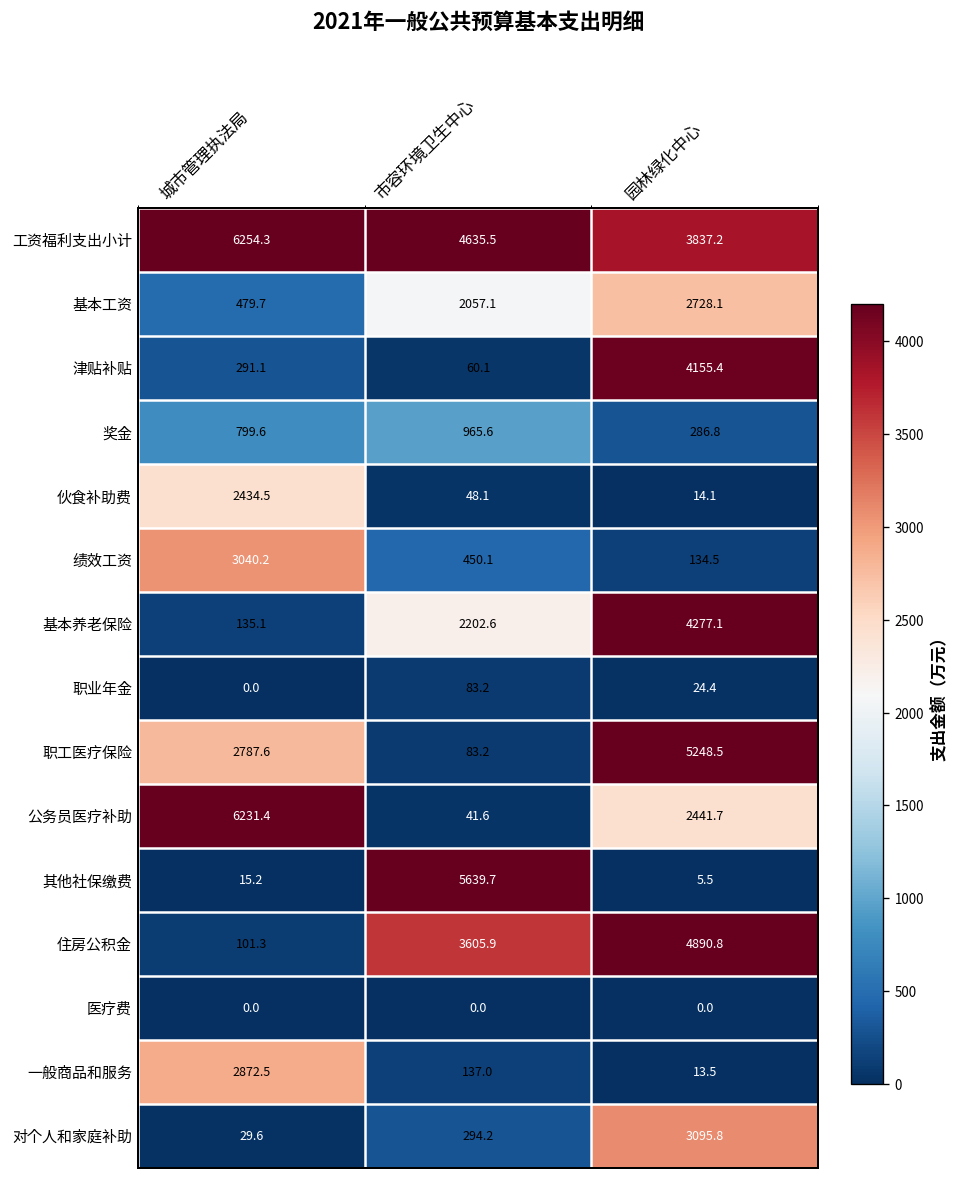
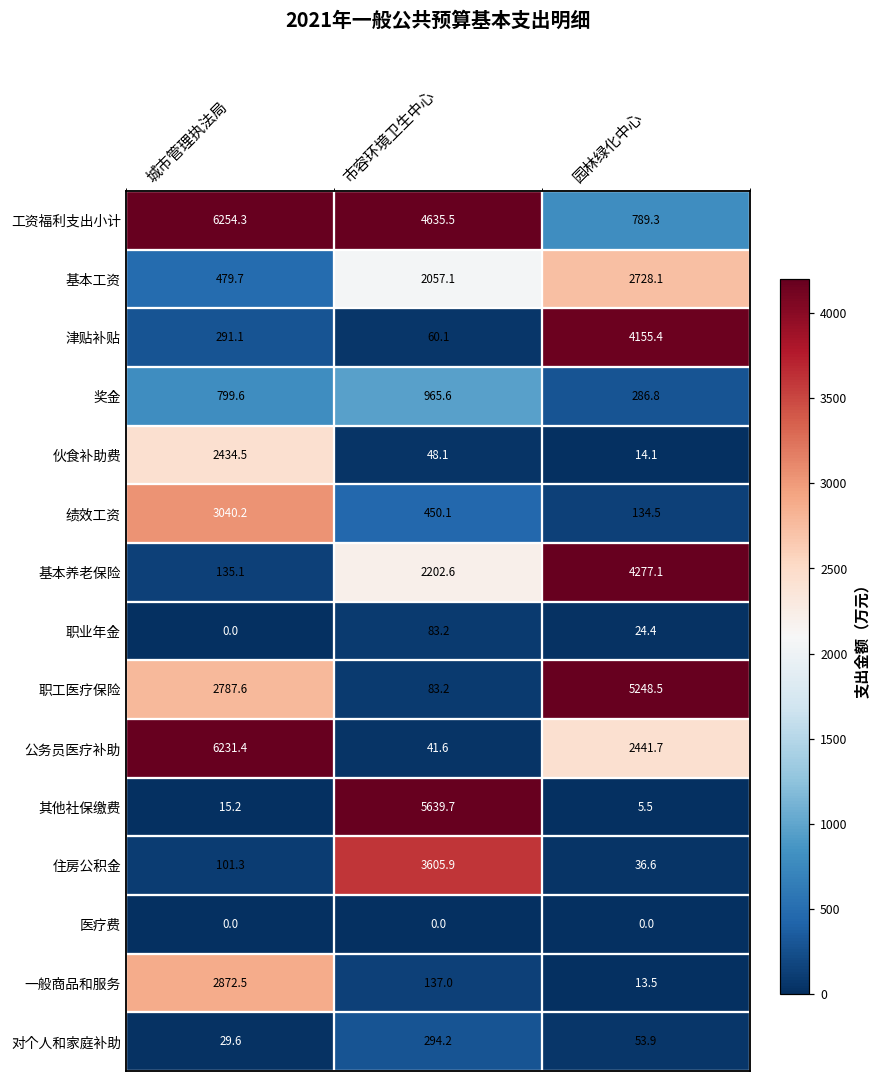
工资福利支出小计, 园林绿化中心: 3837.2 -> 789.3
住房公积金, 园林绿化中心: 4890.8 -> 36.6
对个人和家庭补助, 园林绿化中心: 3095.8 -> 53.9
